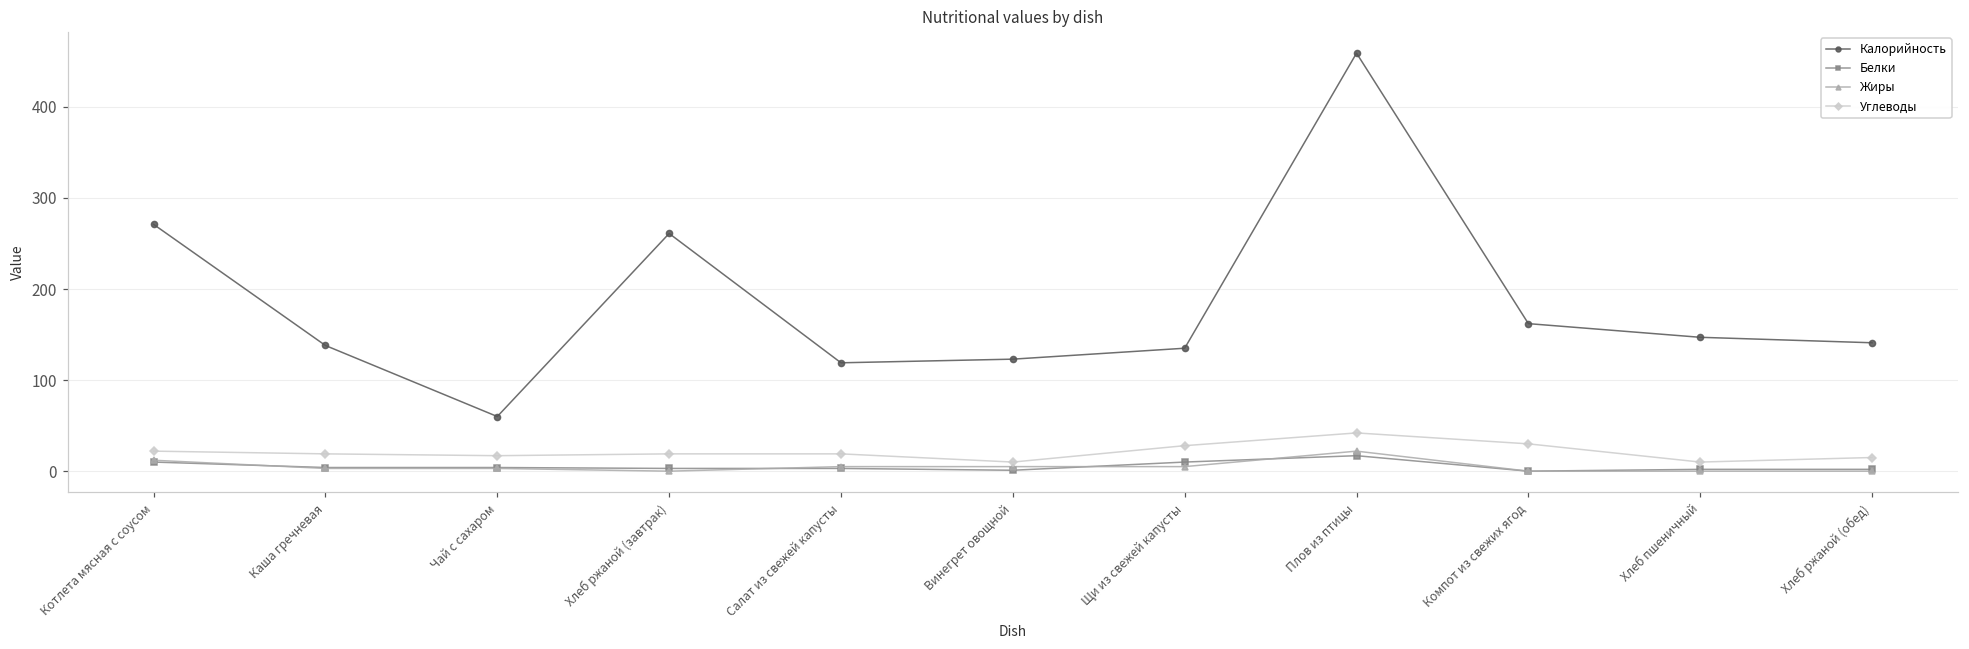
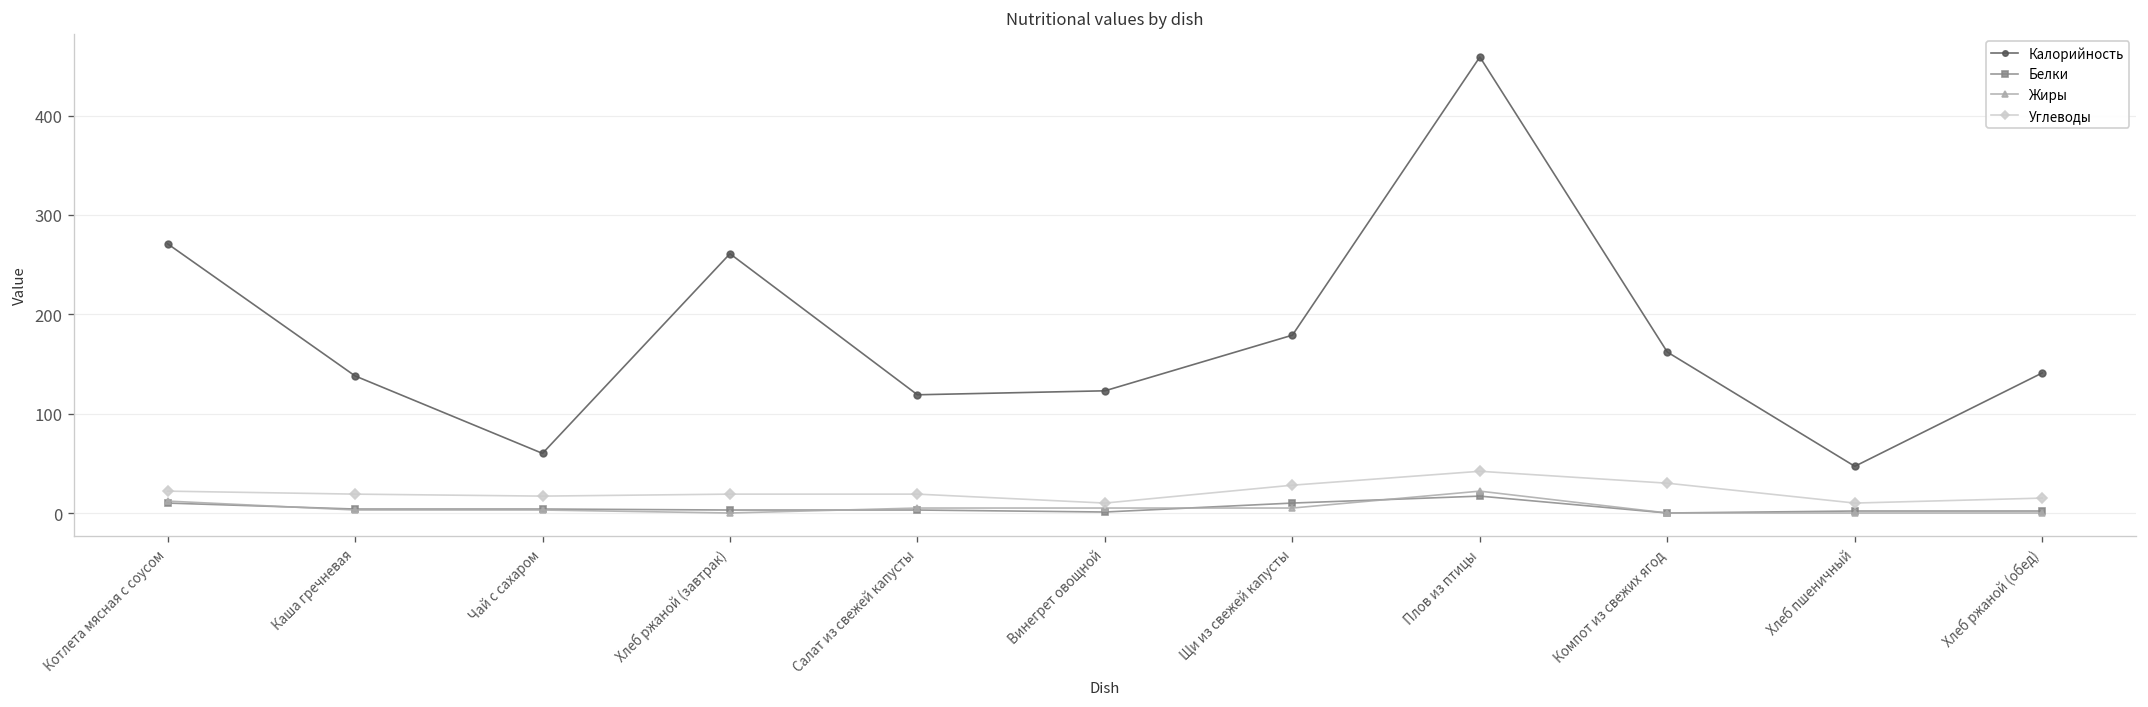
Калорийность, Щи из свежей капусты: 140 -> 180
Калорийность, Хлеб пшеничный: 150 -> 50
